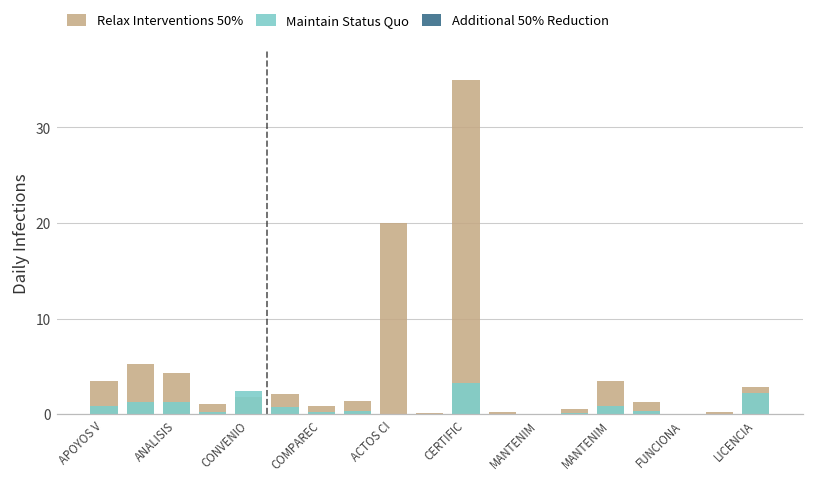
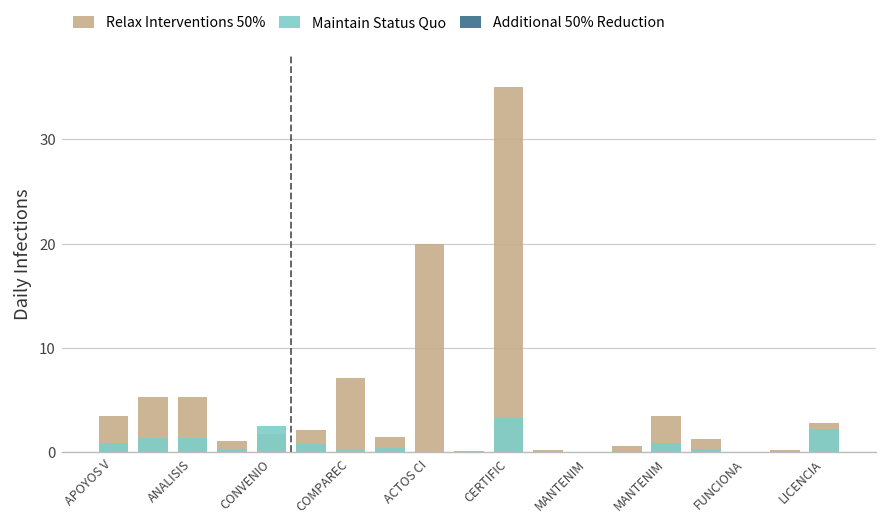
Relax Interventions 50%, ANALISIS: 4 -> 5
Relax Interventions 50%, COMPAREC: 1 -> 7
